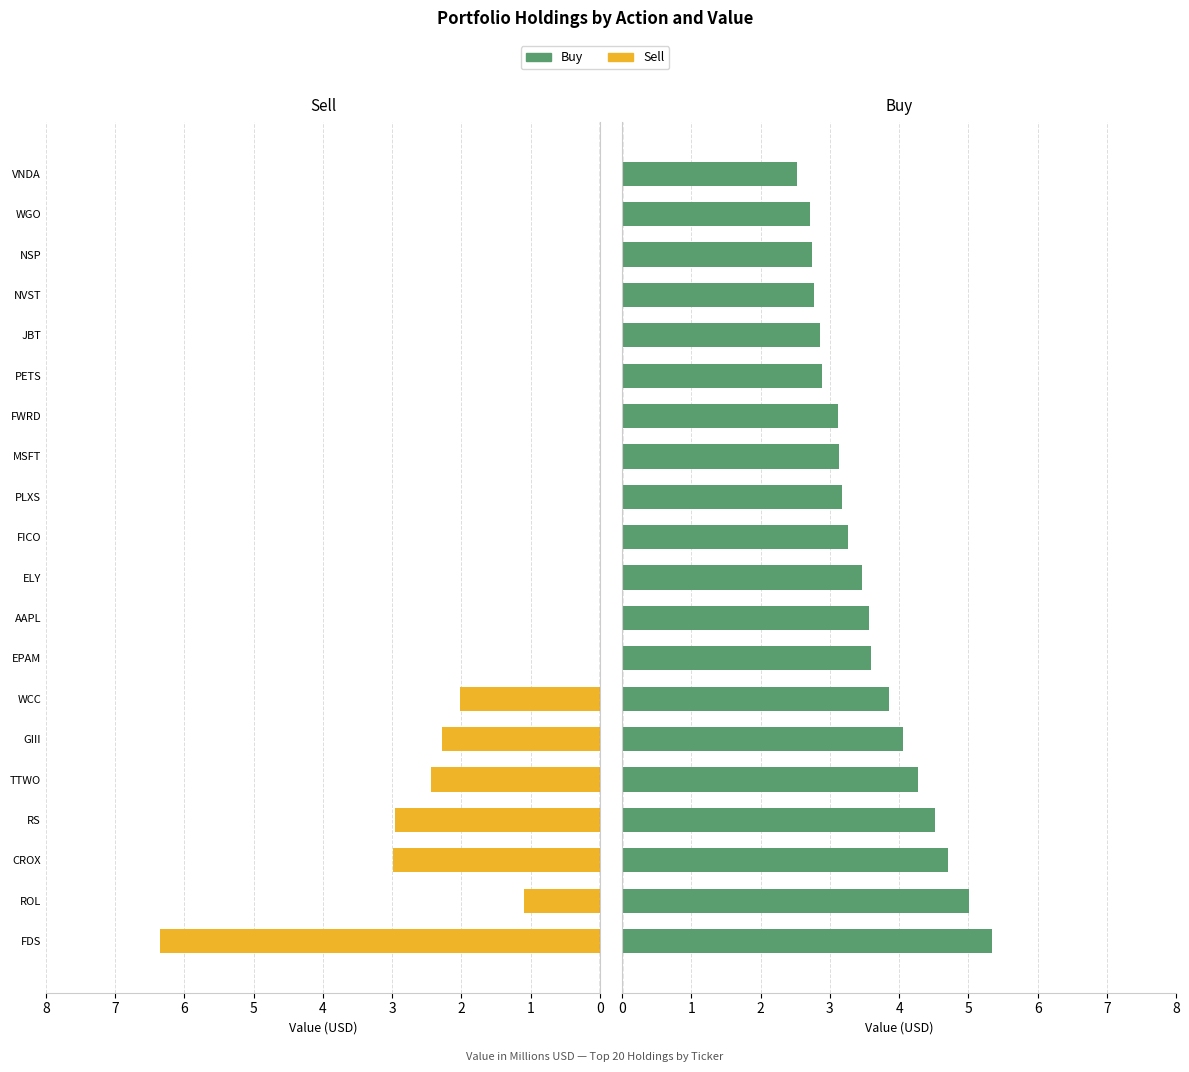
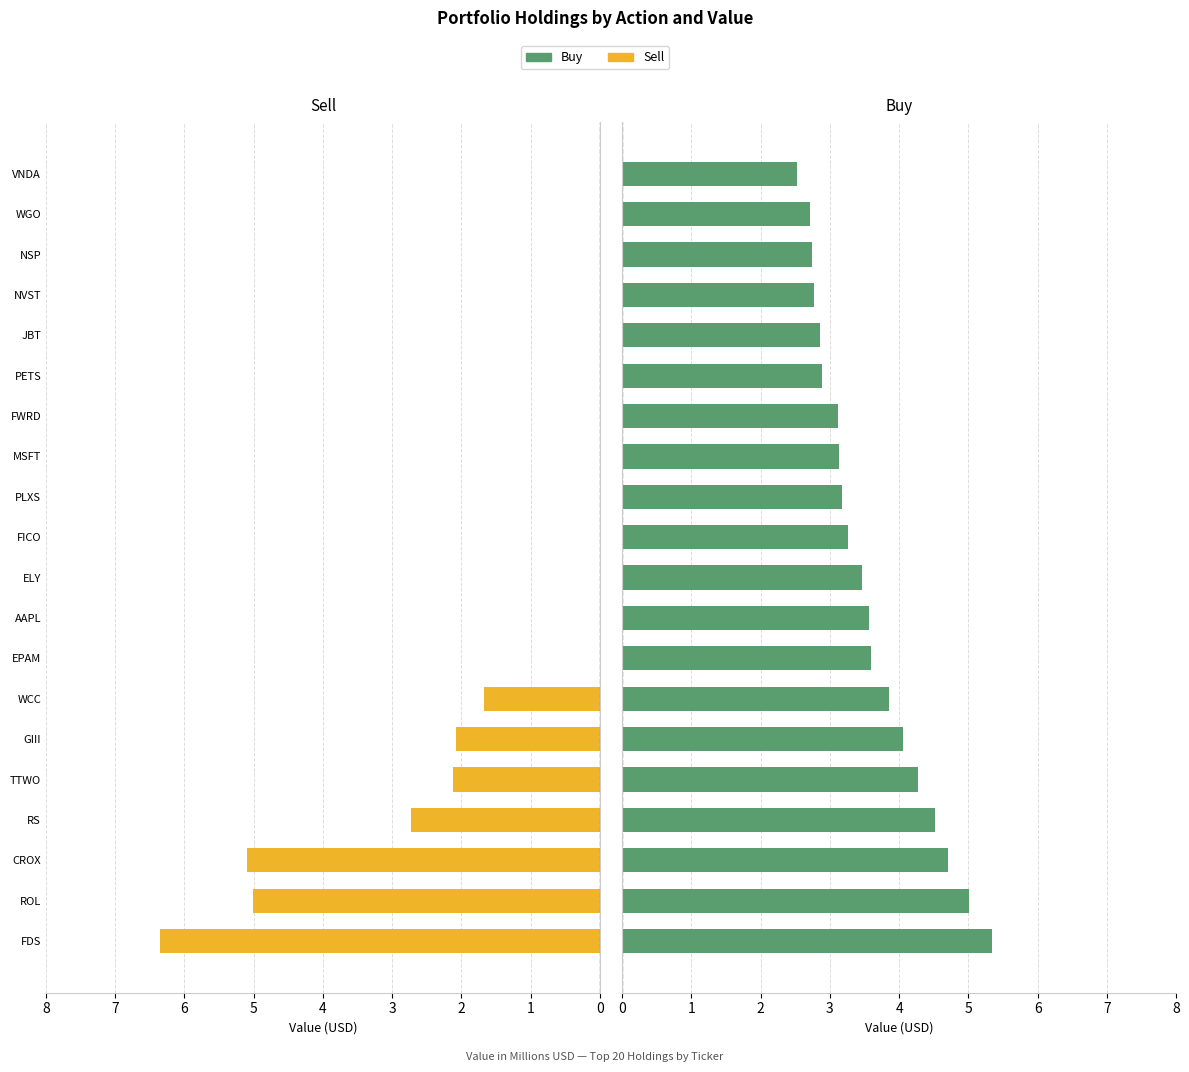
Sell, WCC: 2.0 -> 1.7
Sell, GIII: 2.3 -> 2.1
Sell, TTWO: 2.4 -> 2.1
Sell, RS: 3.0 -> 2.7
Sell, CROX: 3.0 -> 5.1
Sell, ROL: 1.1 -> 5.0
